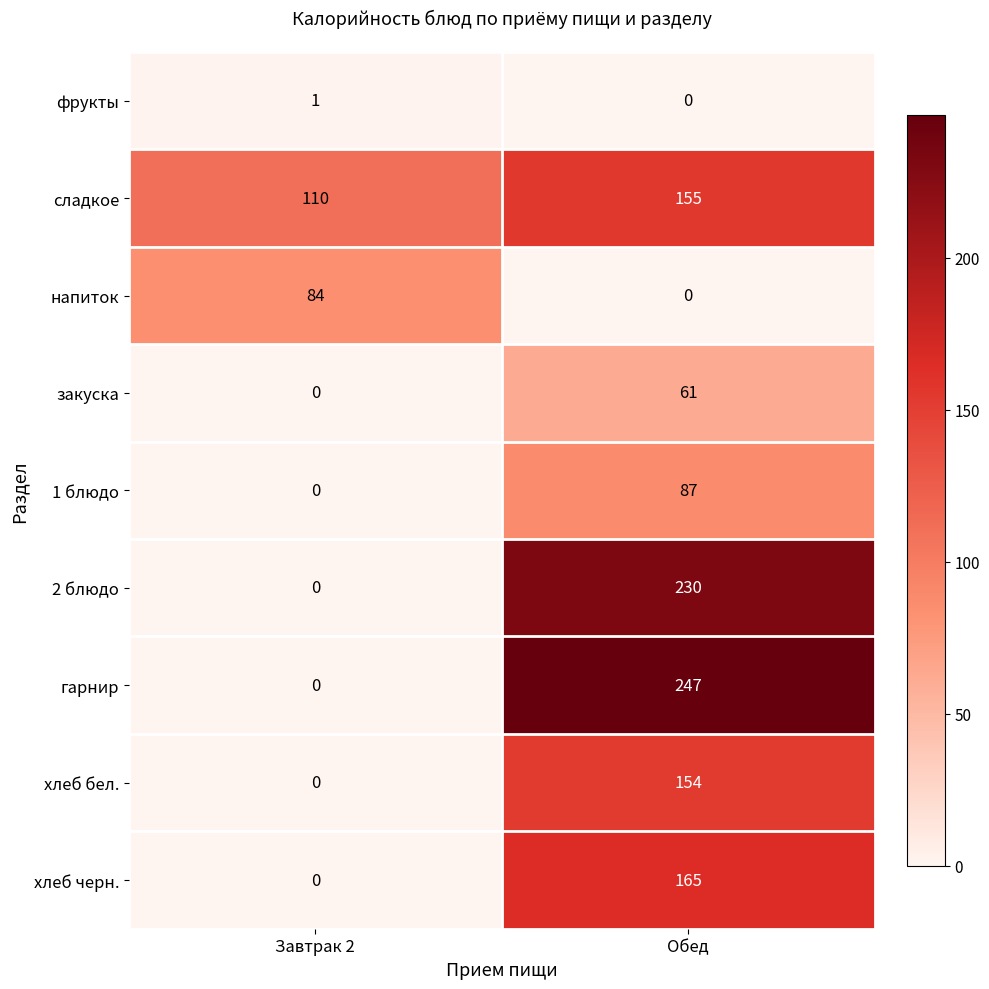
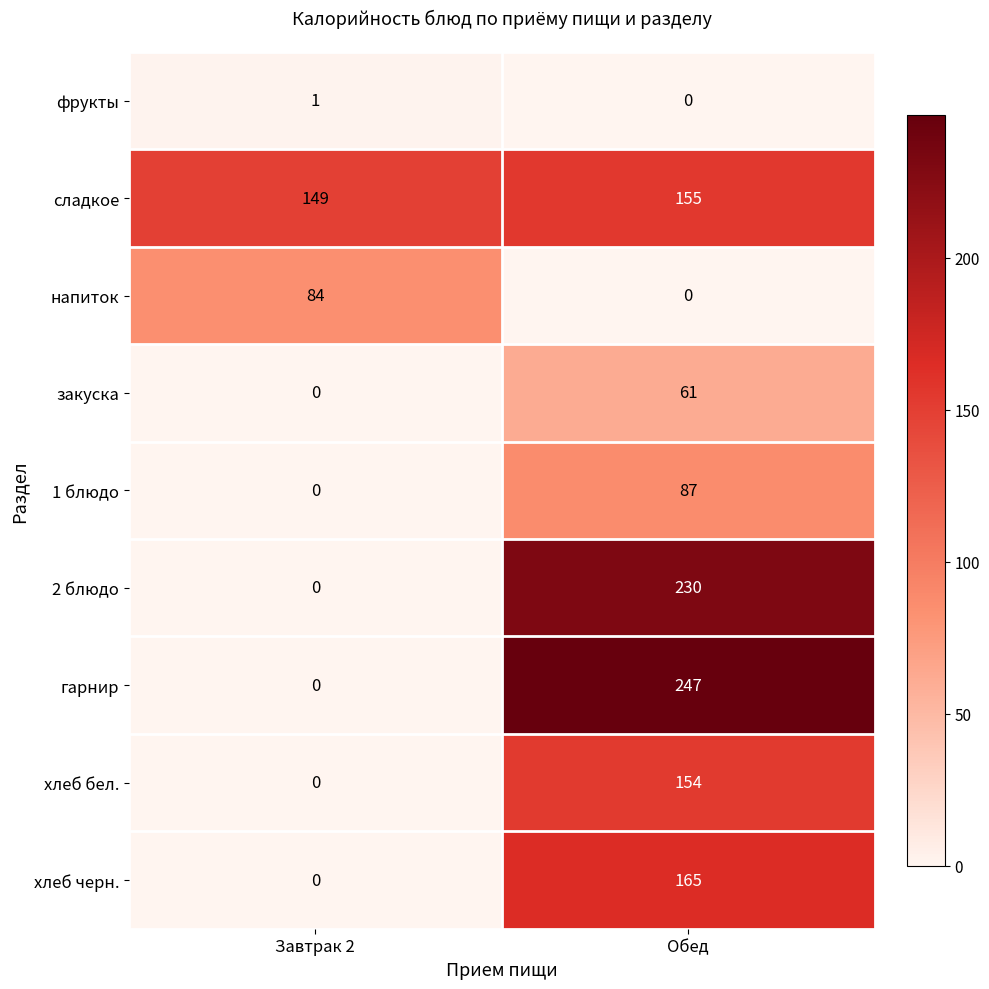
сладкое, Завтрак 2: 110 -> 149
